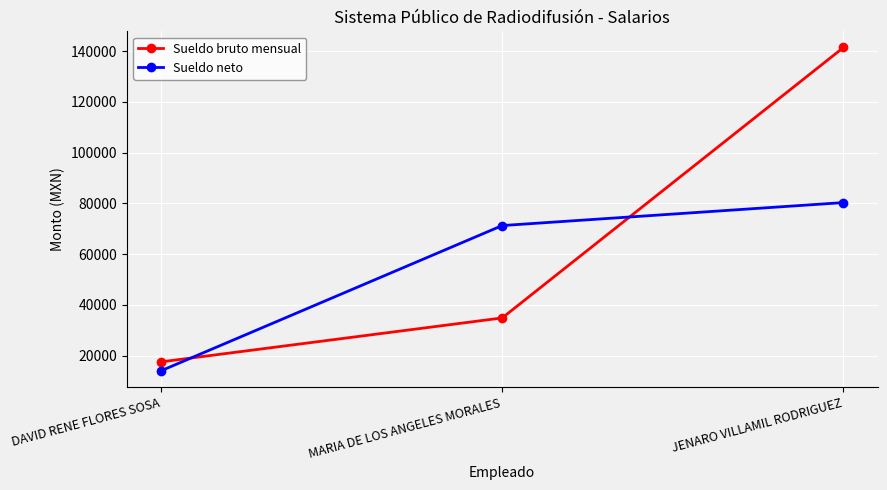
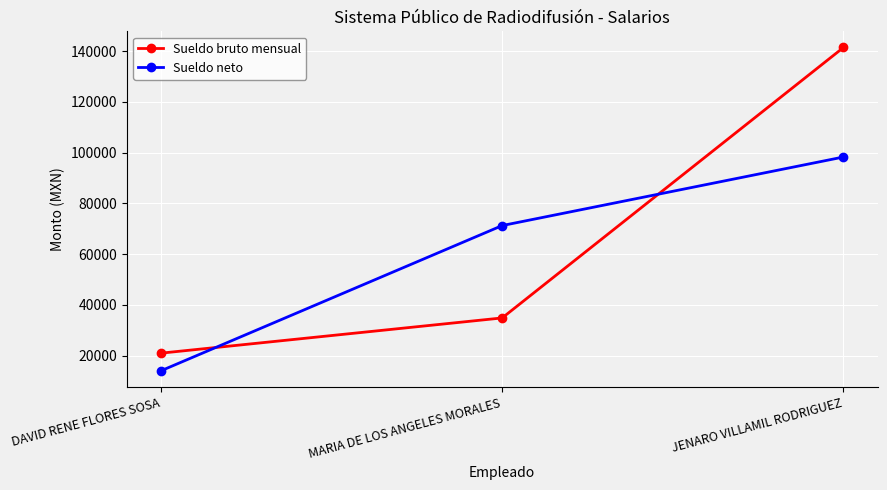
Sueldo bruto mensual, DAVID RENE FLORES SOSA: 18000 -> 21000
Sueldo neto, JENARO VILLAMIL RODRIGUEZ: 80000 -> 98000
